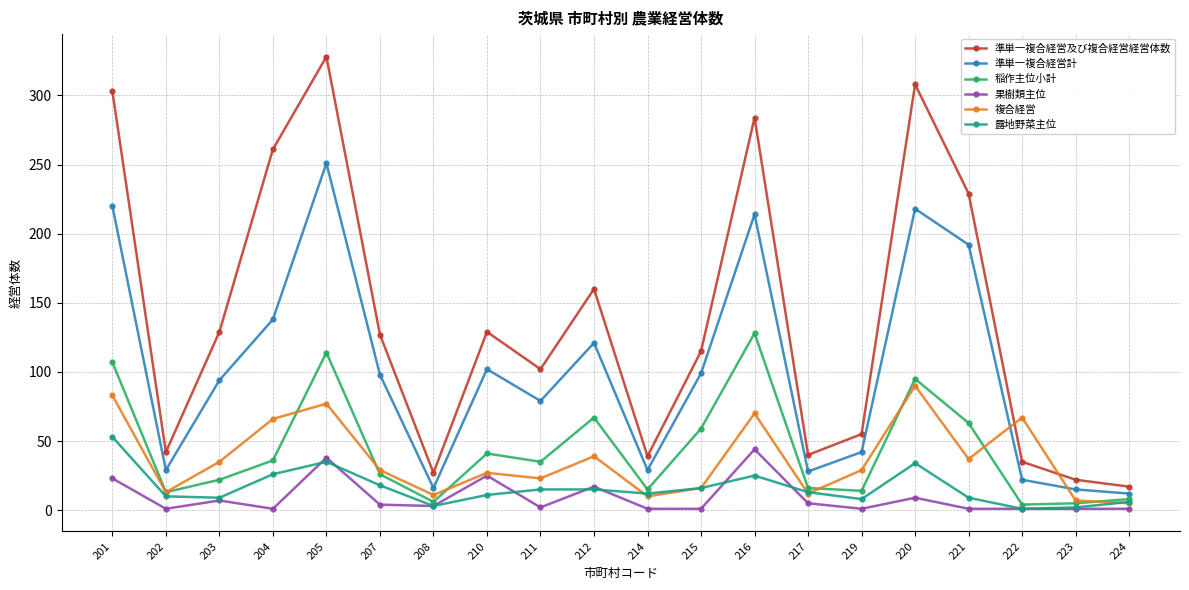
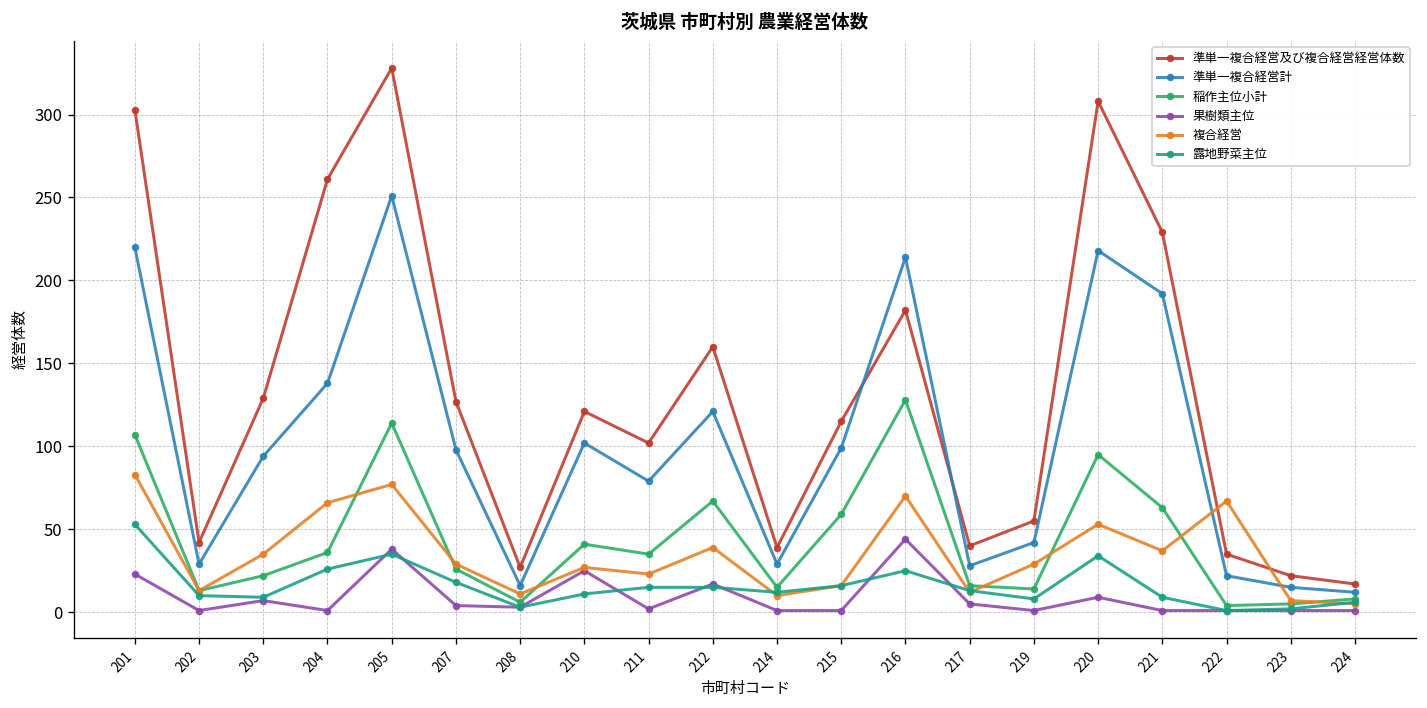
準単一複合経営及び複合経営経営体数, 210: 129 -> 121
準単一複合経営及び複合経営経営体数, 216: 284 -> 182
複合経営, 220: 90 -> 53
